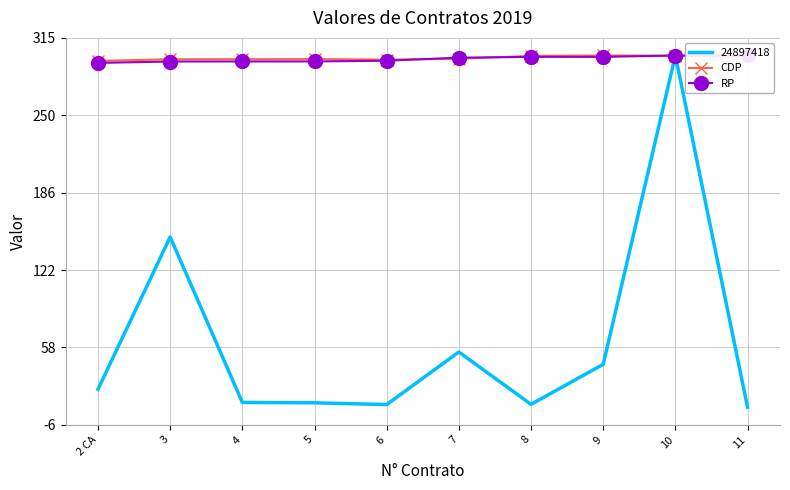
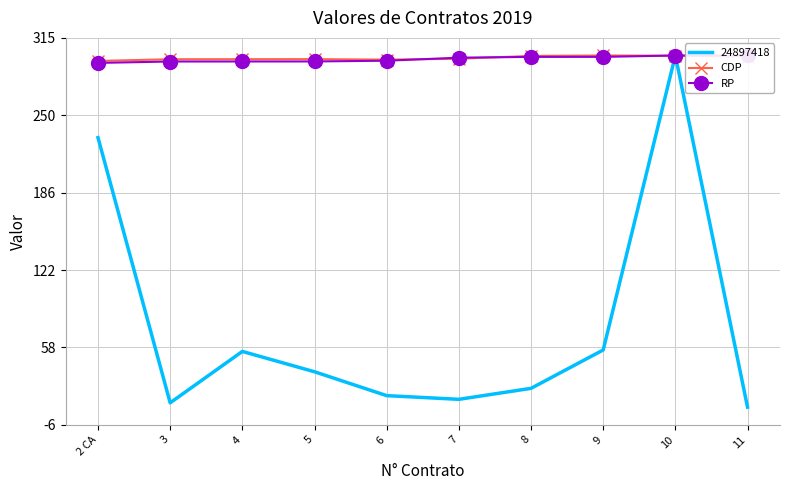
24897418, 2 CA: 23 -> 232
24897418, 3: 149 -> 12
24897418, 4: 12 -> 54
24897418, 5: 12 -> 38
24897418, 6: 10 -> 18
24897418, 7: 54 -> 15
24897418, 8: 11 -> 24
24897418, 9: 44 -> 56
